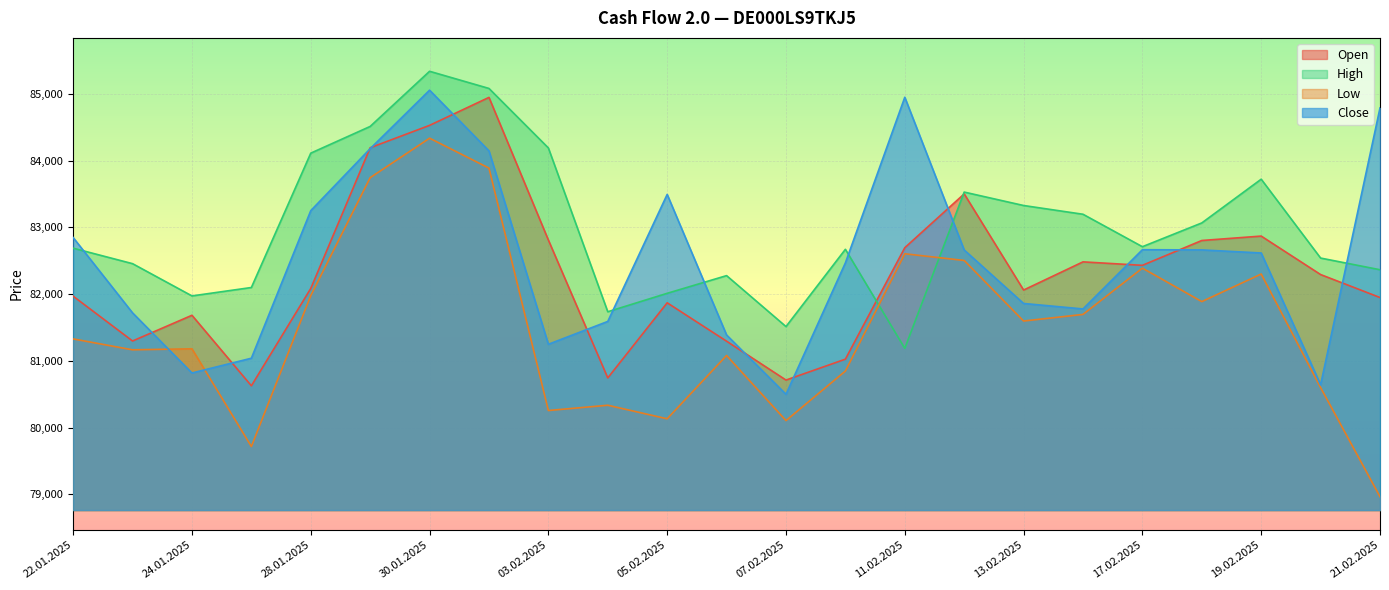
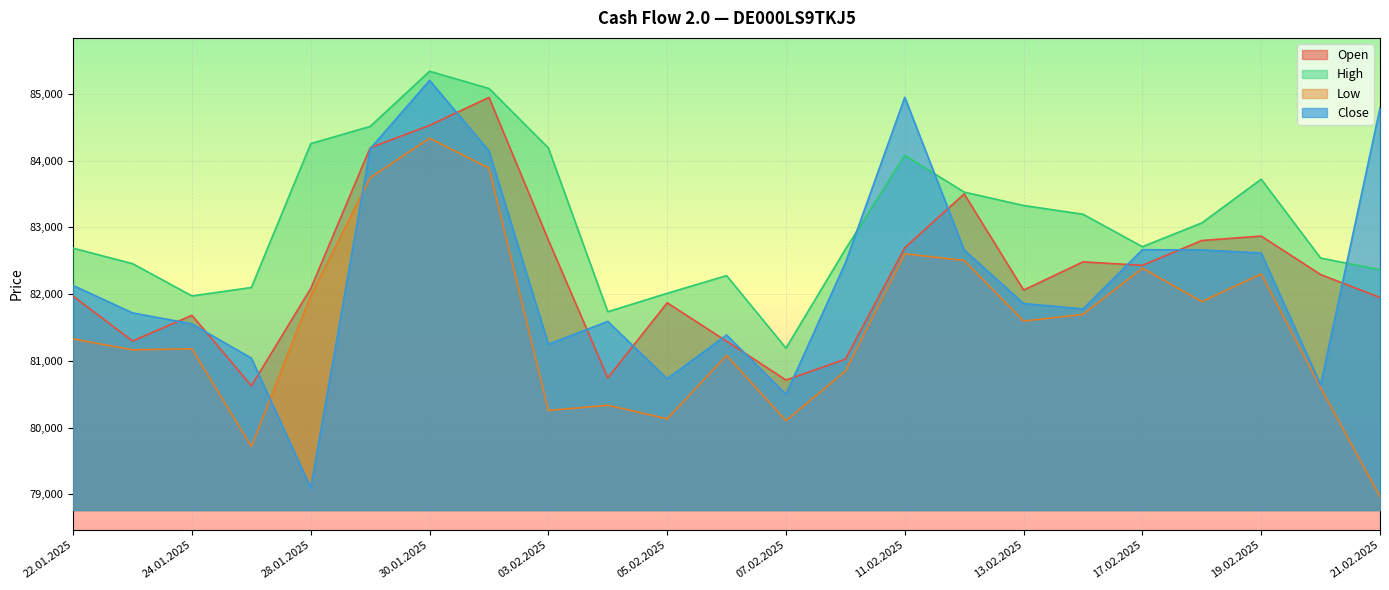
Close, 22.01.2025: 82,800 -> 82,100
Close, 24.01.2025: 80,800 -> 81,600
High, 28.01.2025: 84,100 -> 84,300
Close, 28.01.2025: 83,300 -> 79,100
Close, 30.01.2025: 85,100 -> 85,200
Close, 05.02.2025: 83,500 -> 80,700
High, 07.02.2025: 81,500 -> 81,200
High, 11.02.2025: 81,200 -> 84,100
